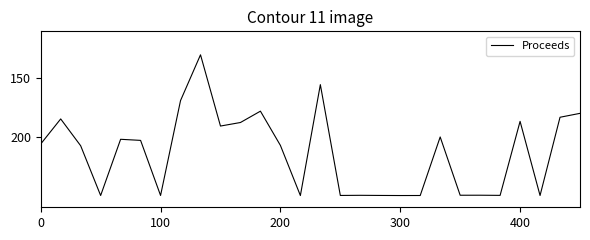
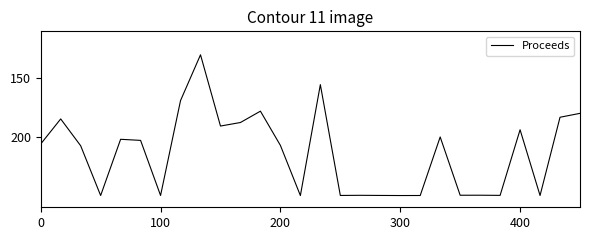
400: 187 -> 194
